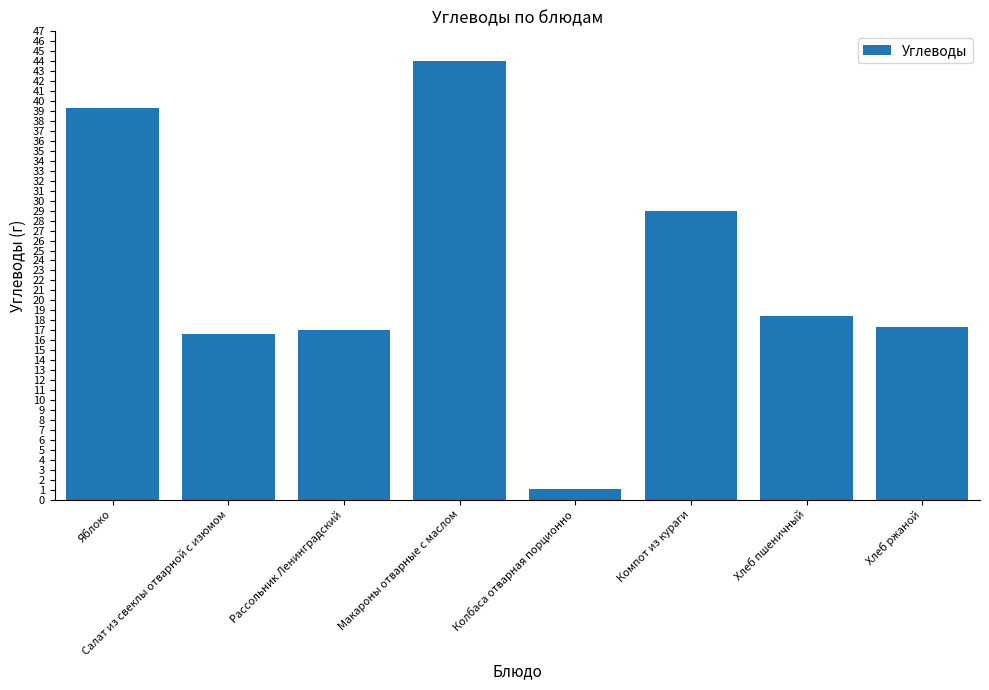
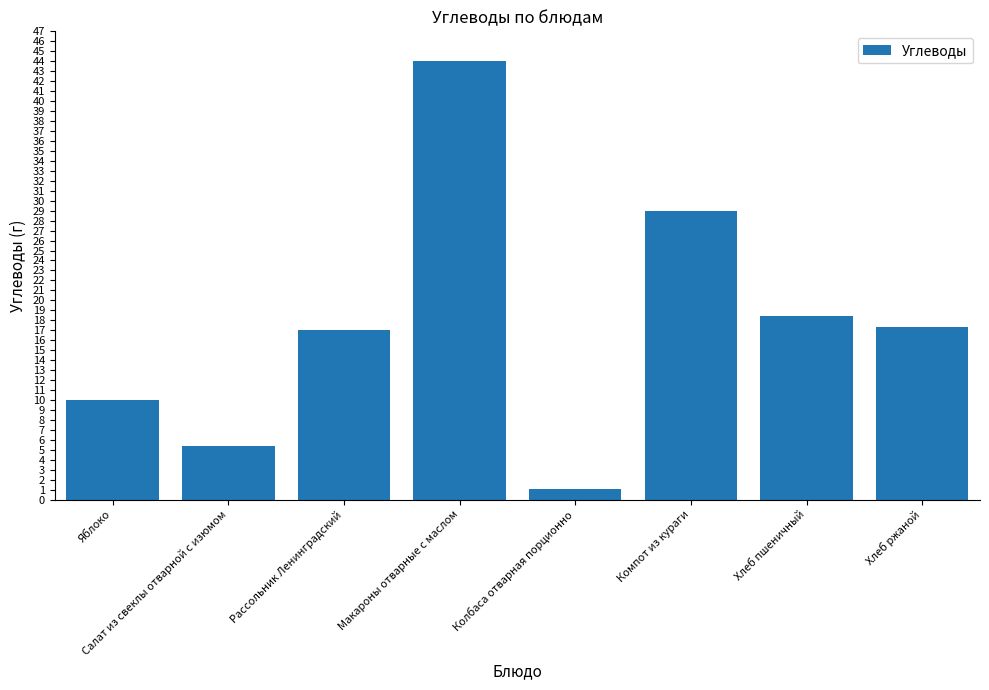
Яблоко: 39 -> 10
Салат из свеклы отварной с изюмом: 17 -> 5
